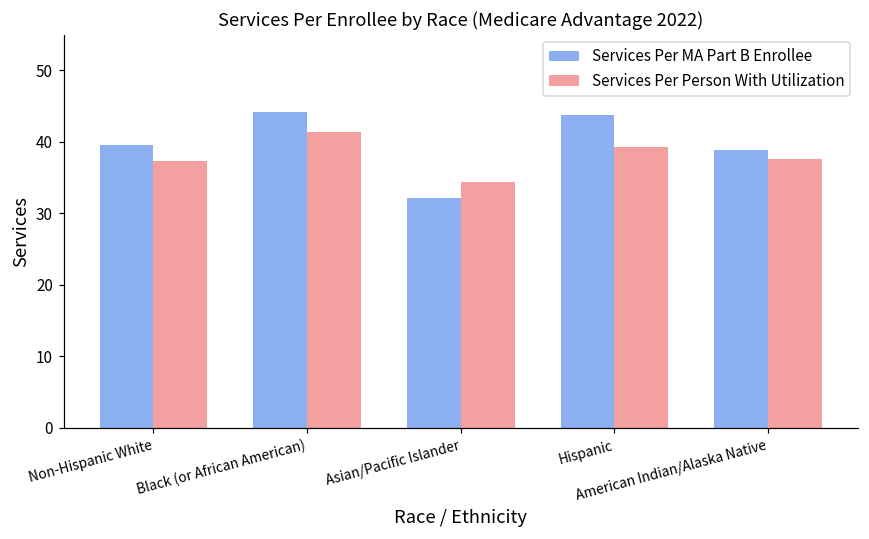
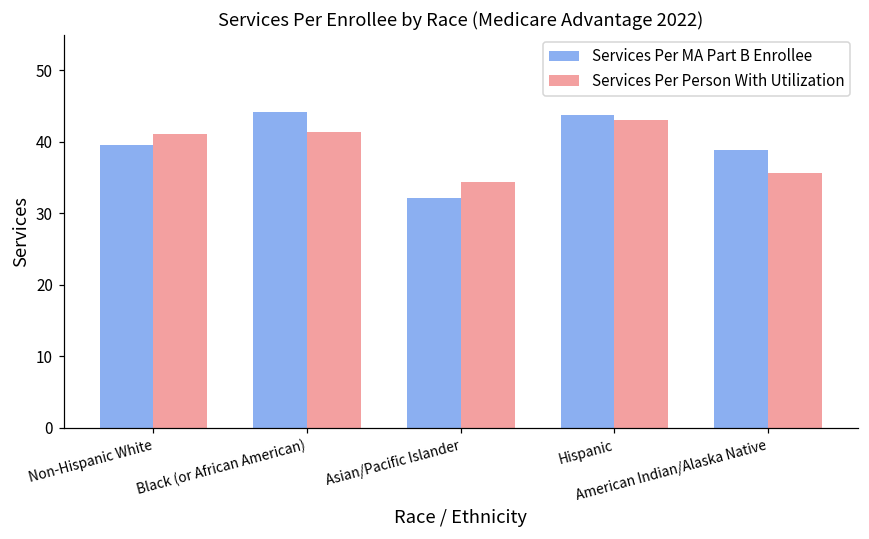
Services Per Person With Utilization, Non-Hispanic White: 37 -> 41
Services Per Person With Utilization, Hispanic: 39 -> 43
Services Per Person With Utilization, American Indian/Alaska Native: 38 -> 36
